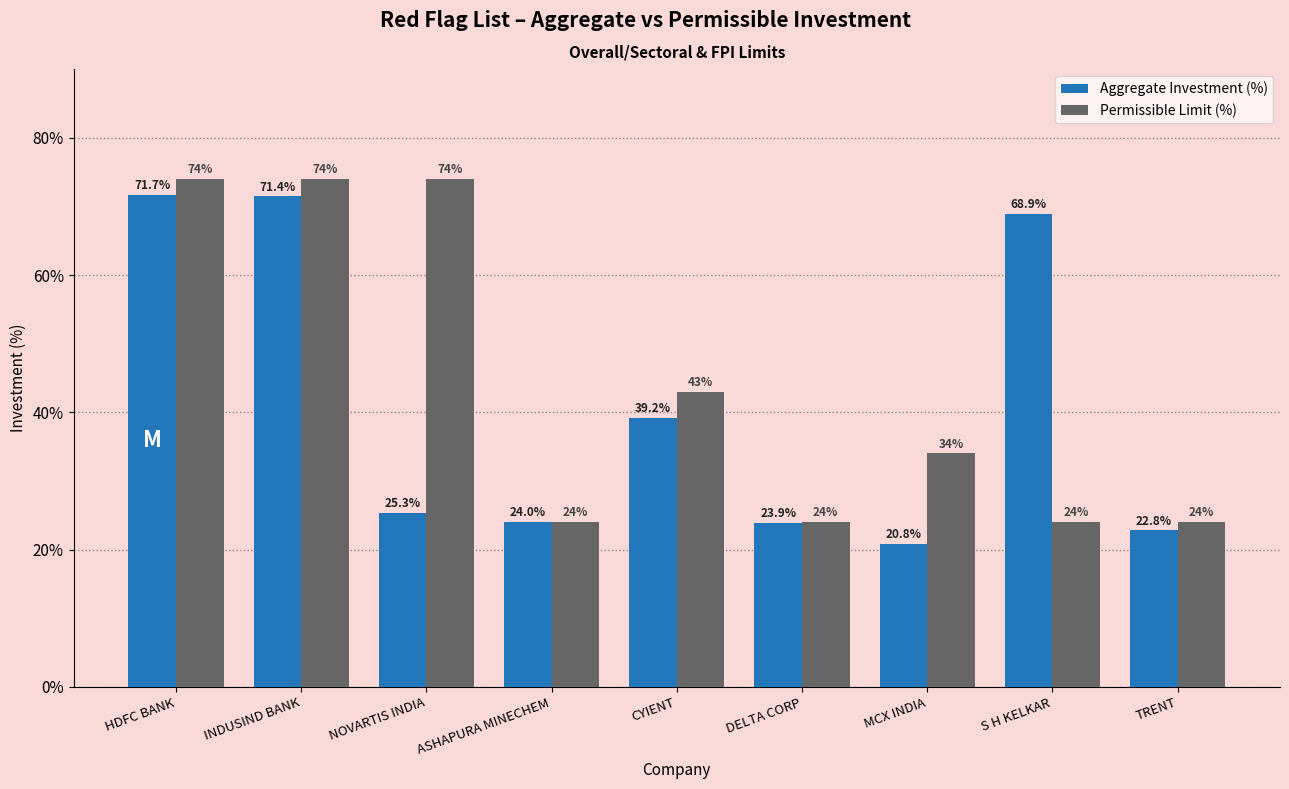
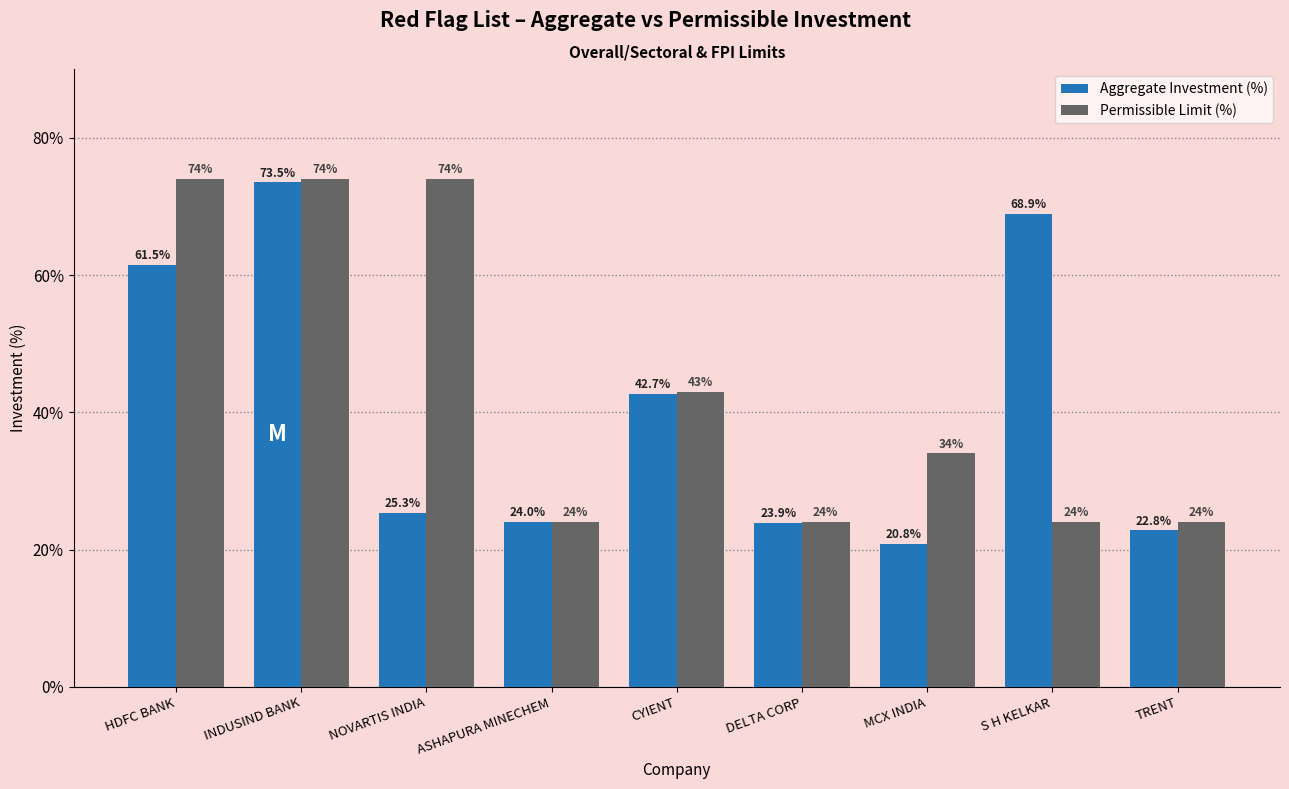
Aggregate Investment (%), HDFC BANK: 71.7% -> 61.5%
Aggregate Investment (%), INDUSIND BANK: 71.4% -> 73.5%
Aggregate Investment (%), CYIENT: 39.2% -> 42.7%
